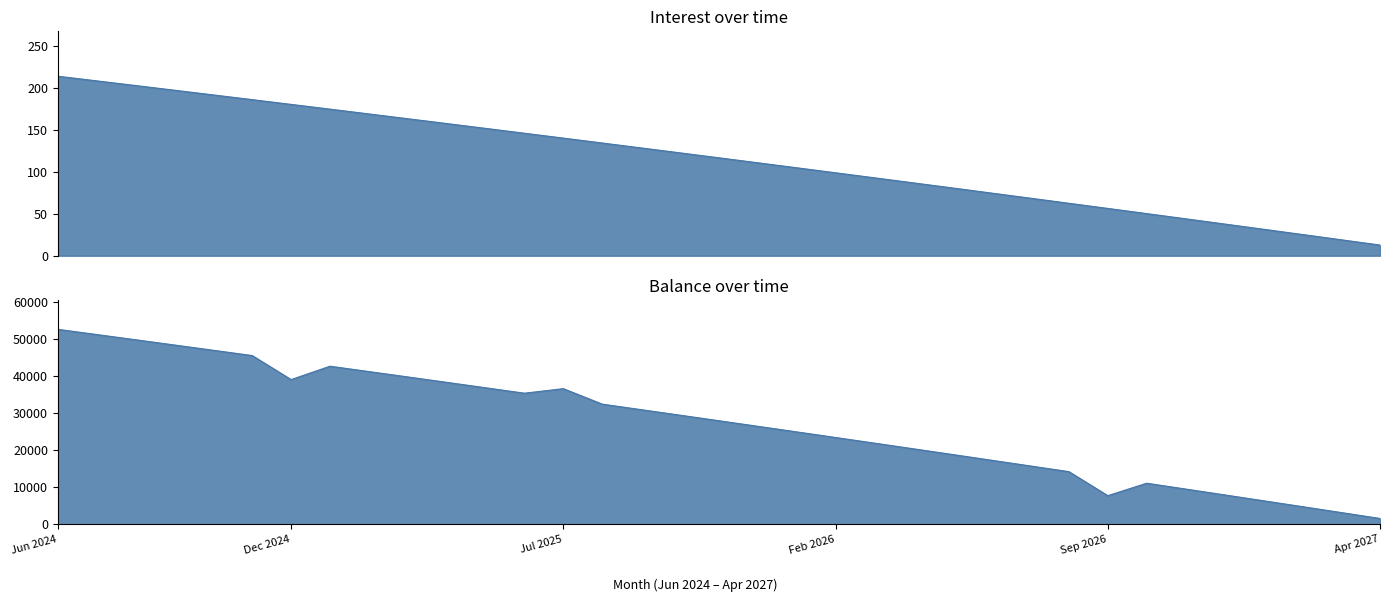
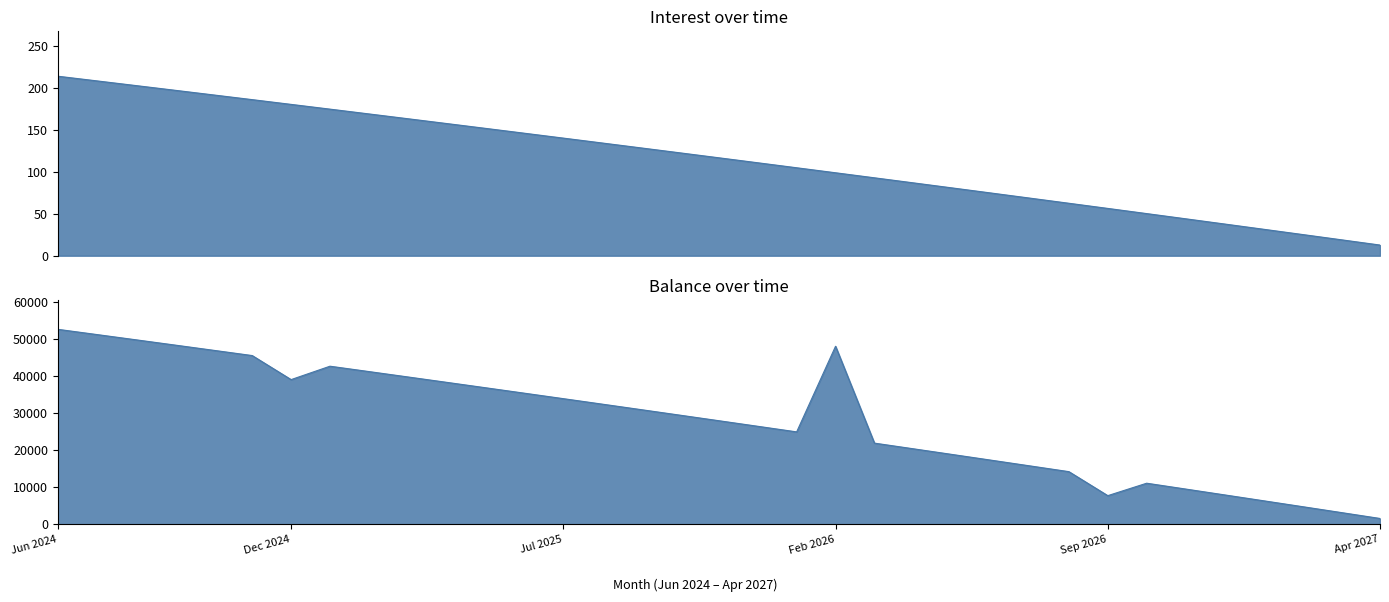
Balance over time, Jul 2025: 37000 -> 34000
Balance over time, Feb 2026: 23000 -> 48000
